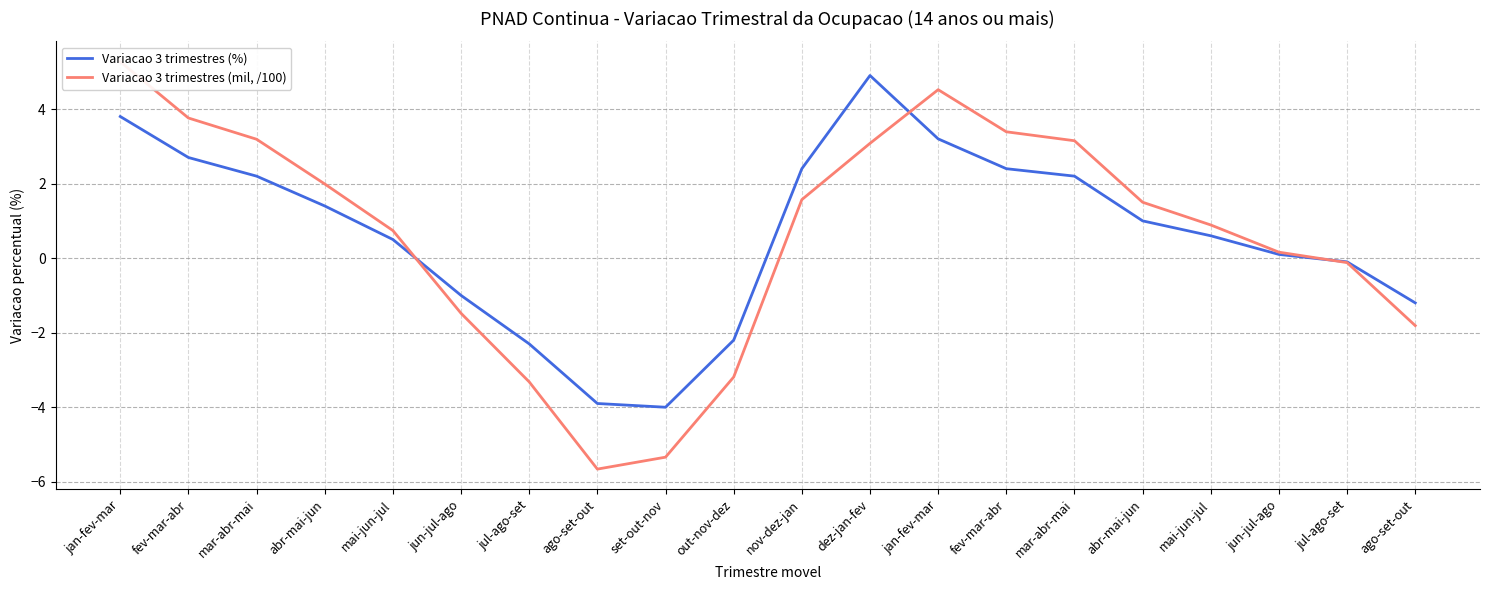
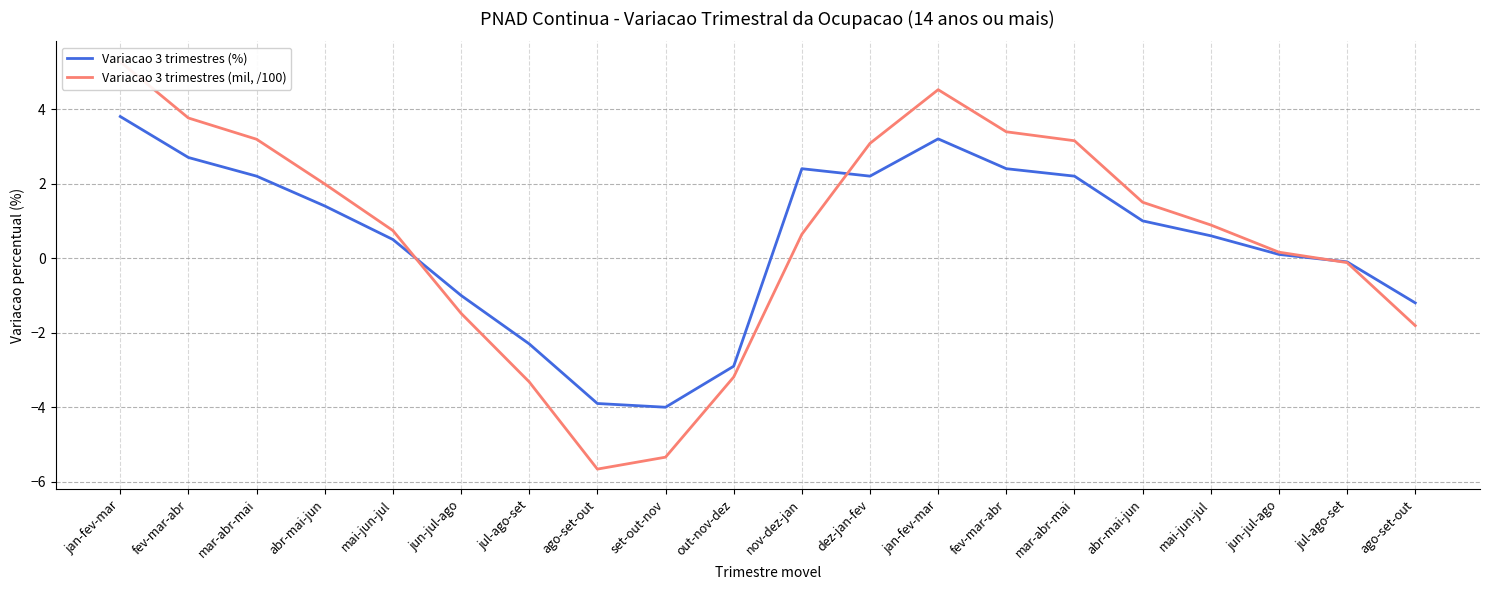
Variacao 3 trimestres (%), out-nov-dez: -2.2 -> -2.9
Variacao 3 trimestres (mil, /100), nov-dez-jan: 1.6 -> 0.6
Variacao 3 trimestres (%), dez-jan-fev: 4.9 -> 2.2
